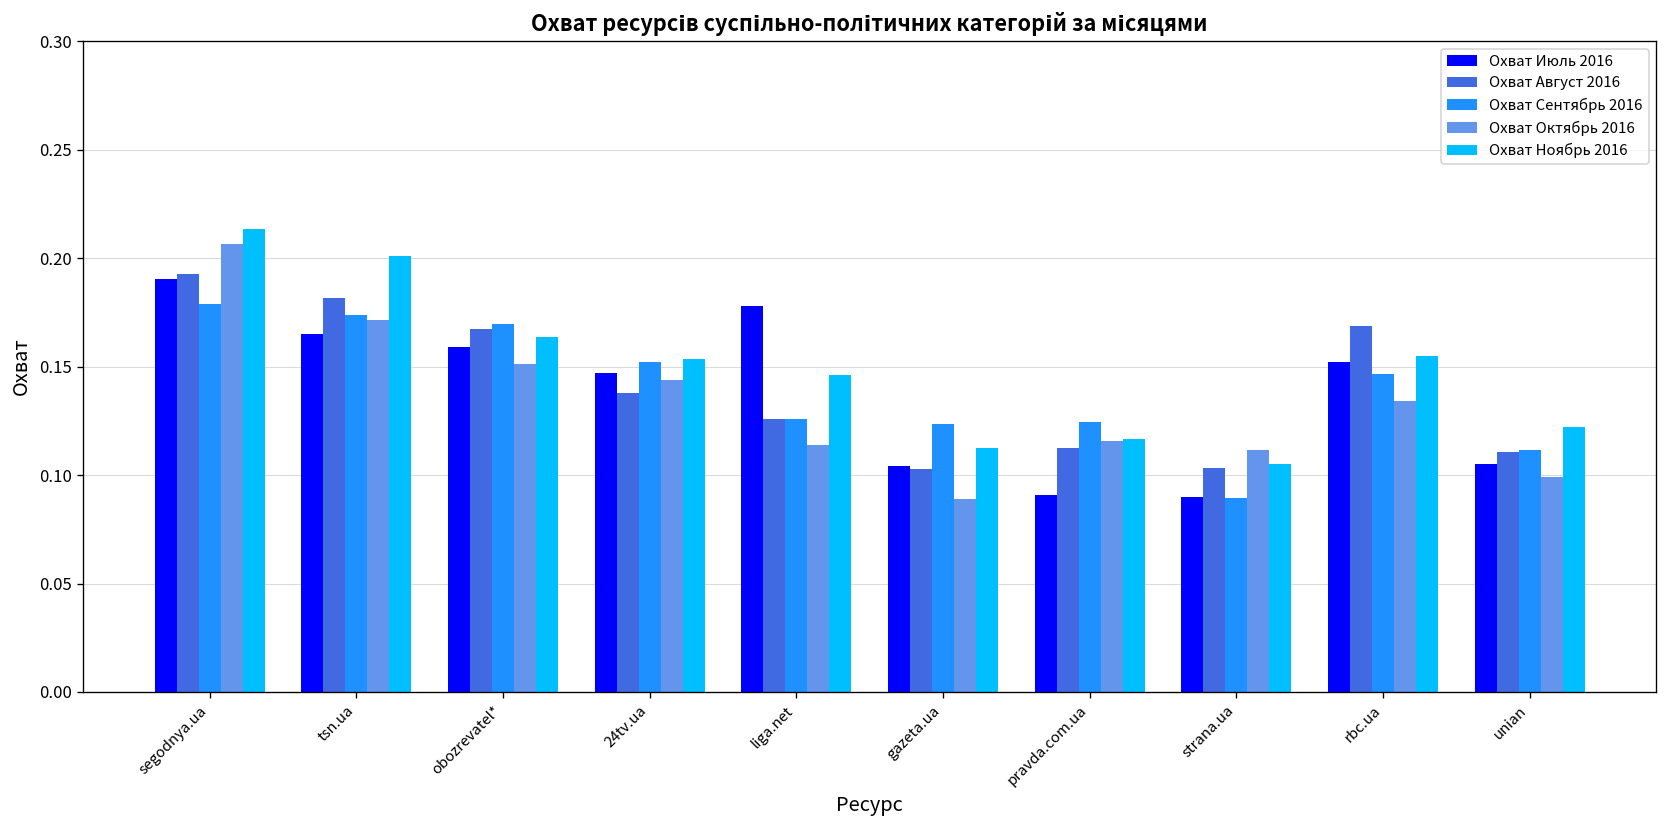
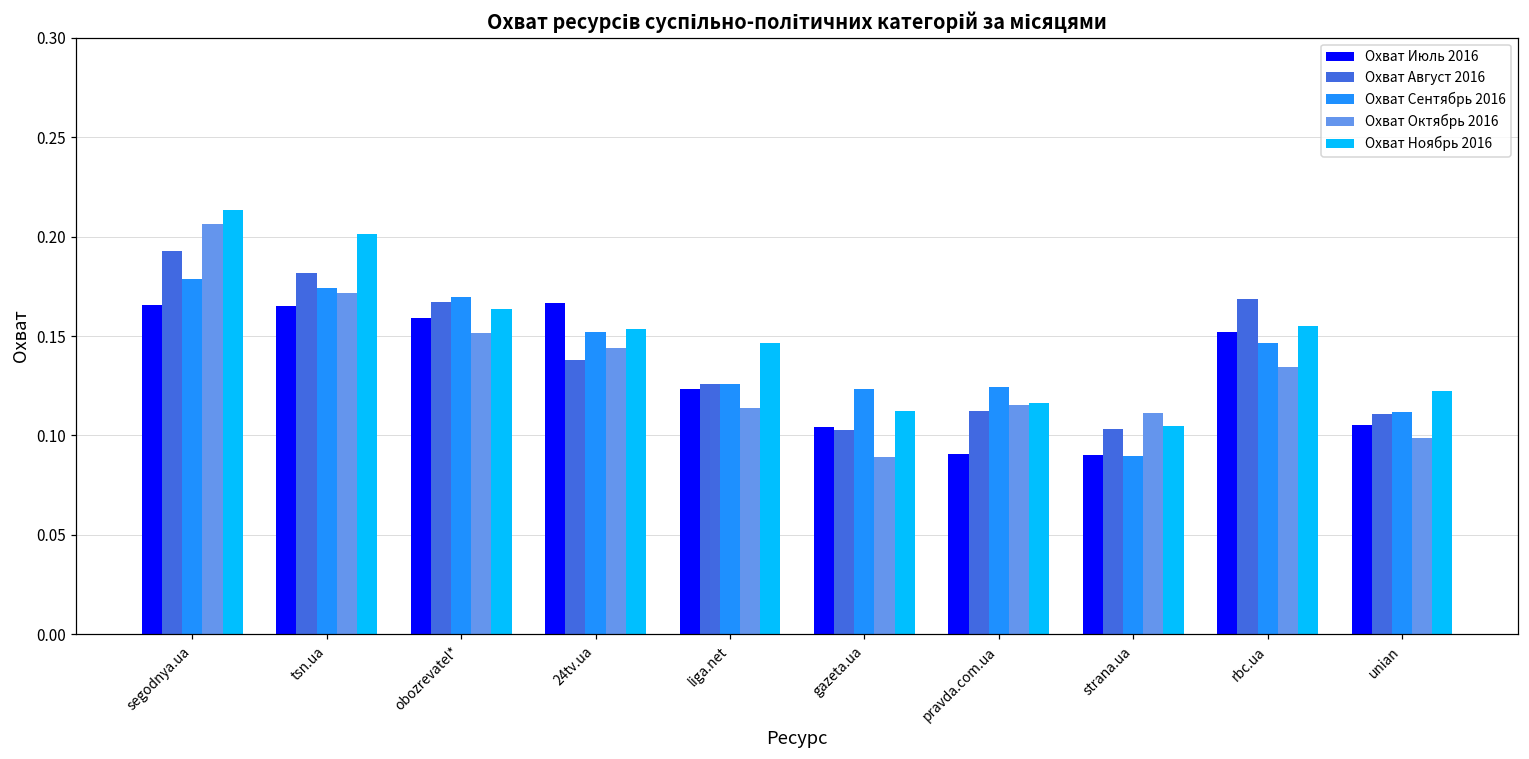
Охват Июль 2016, segodnya.ua: 0.191 -> 0.166
Охват Июль 2016, 24tv.ua: 0.147 -> 0.167
Охват Июль 2016, liga.net: 0.178 -> 0.123
